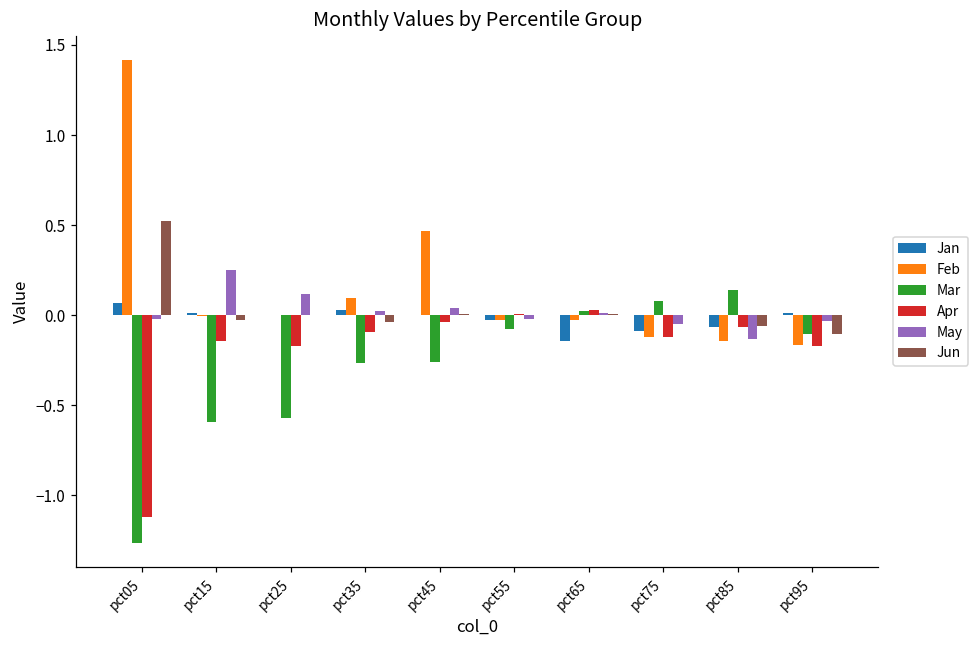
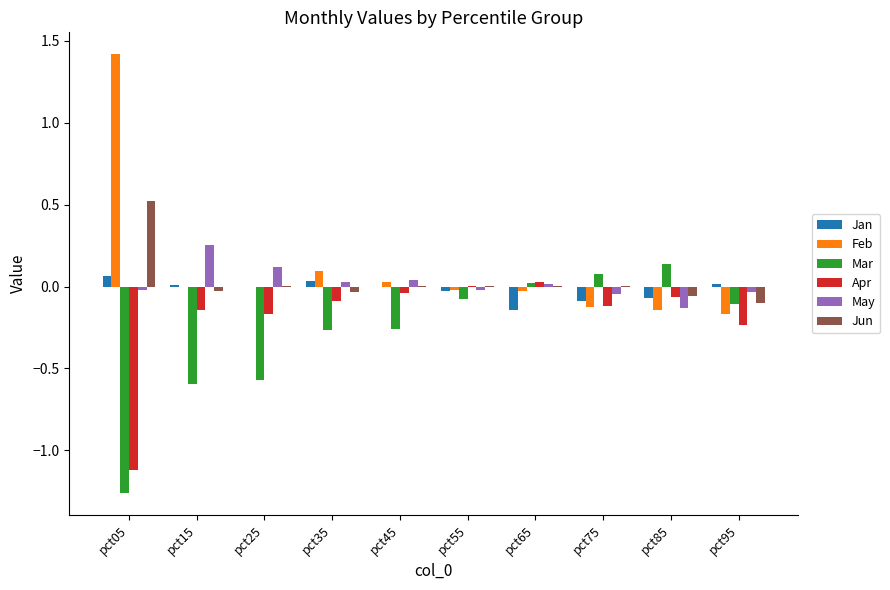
Feb, pct45: 0.47 -> 0.03
Apr, pct95: -0.17 -> -0.23
